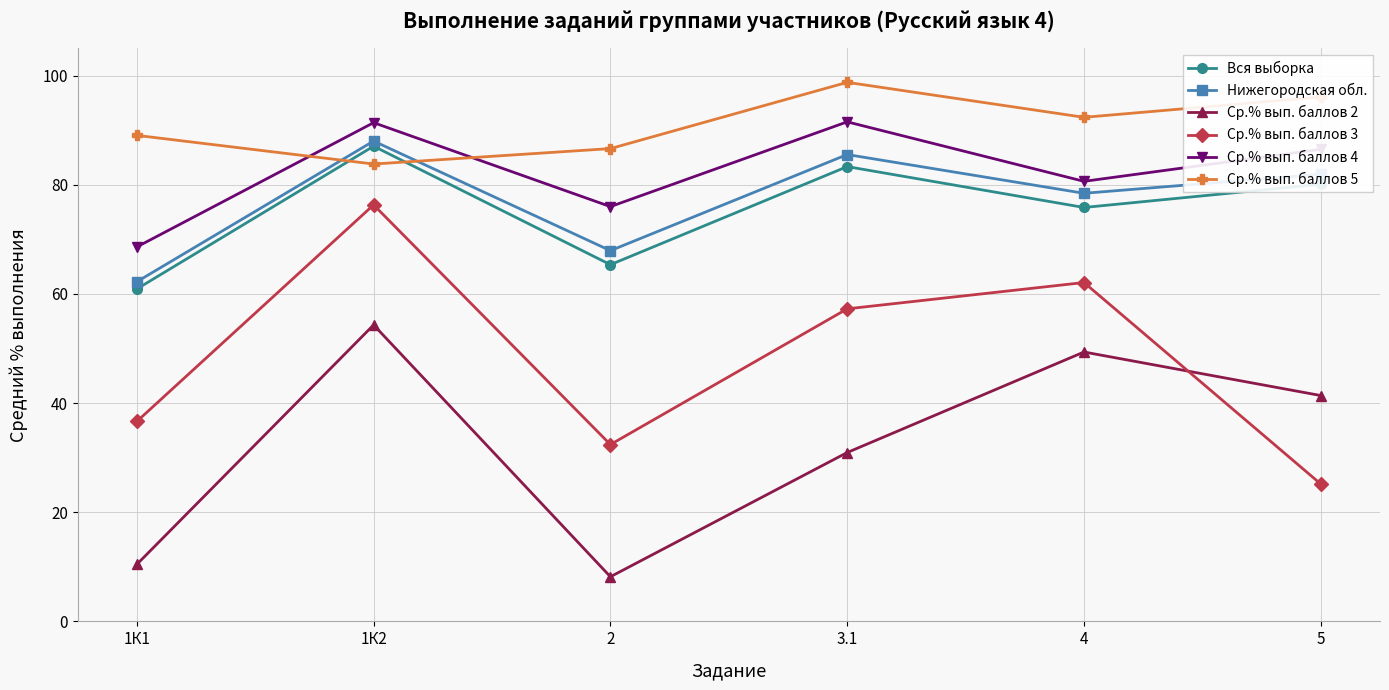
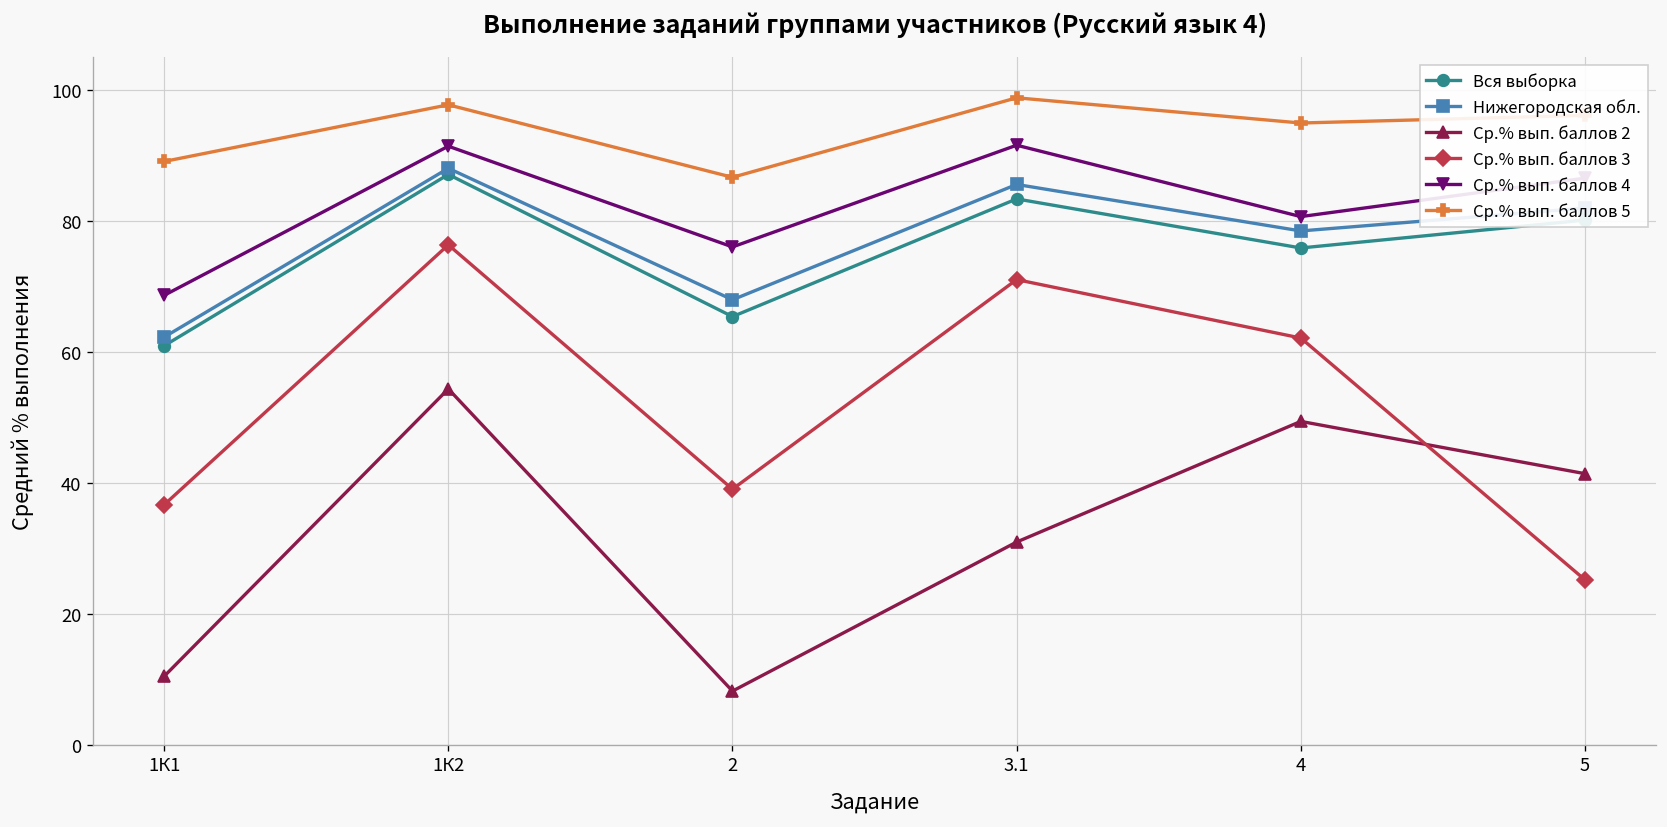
Ср.% вып. баллов 5, 1К2: 84 -> 98
Ср.% вып. баллов 3, 2: 32 -> 39
Ср.% вып. баллов 3, 3.1: 57 -> 71
Ср.% вып. баллов 5, 4: 92 -> 95
